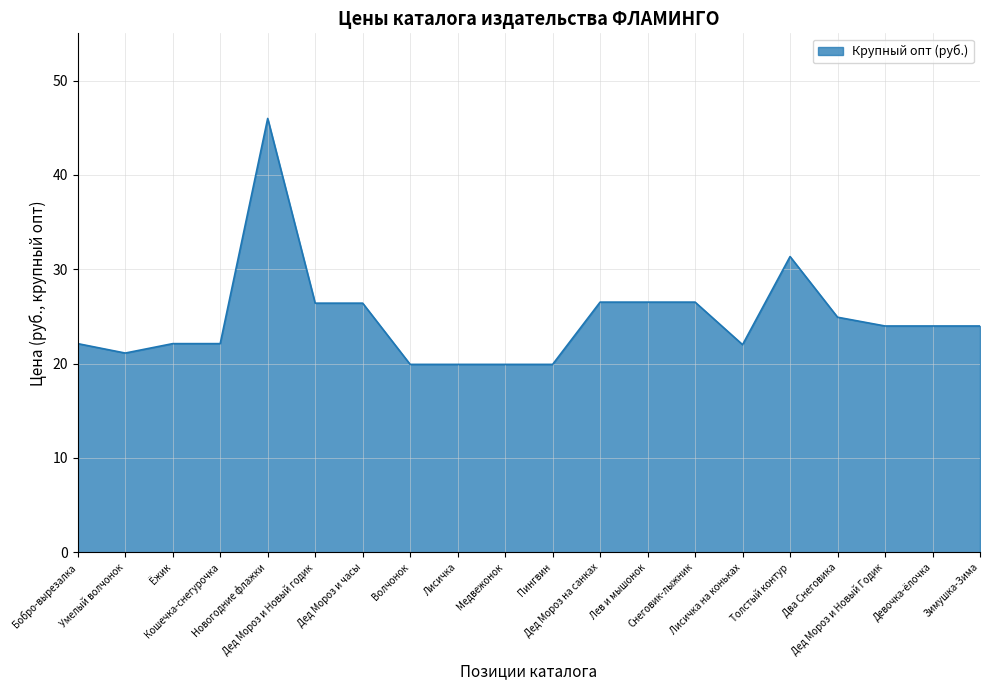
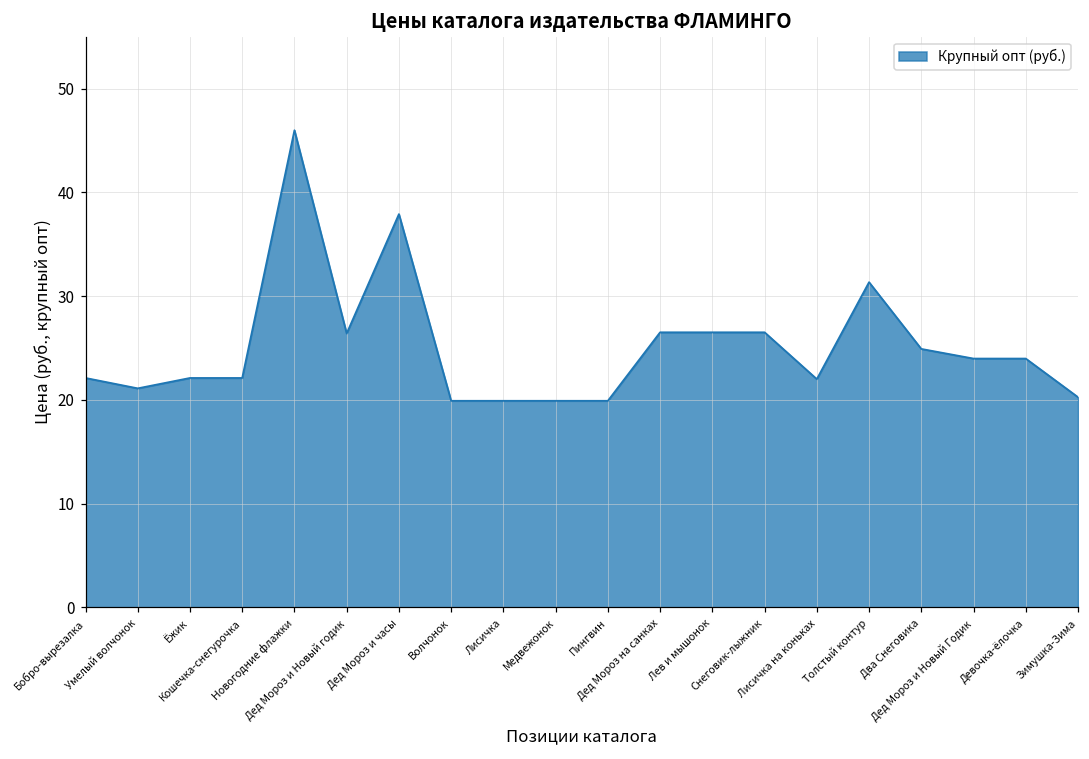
Дед Мороз и часы: 26 -> 38
Зимушка-Зима: 24 -> 20
